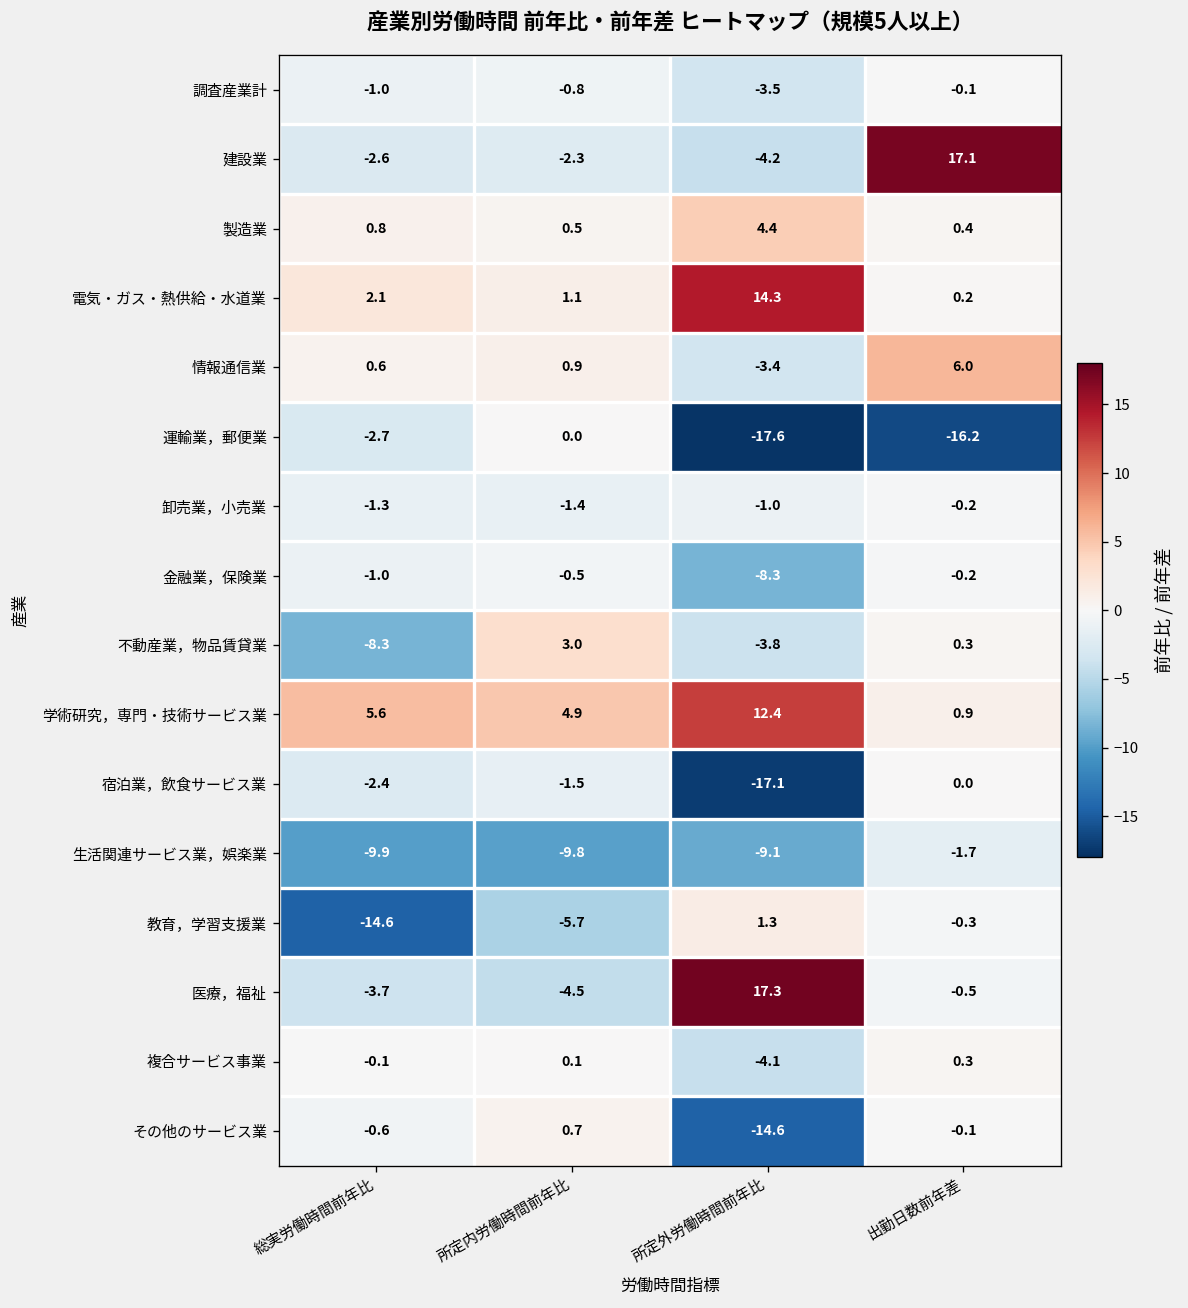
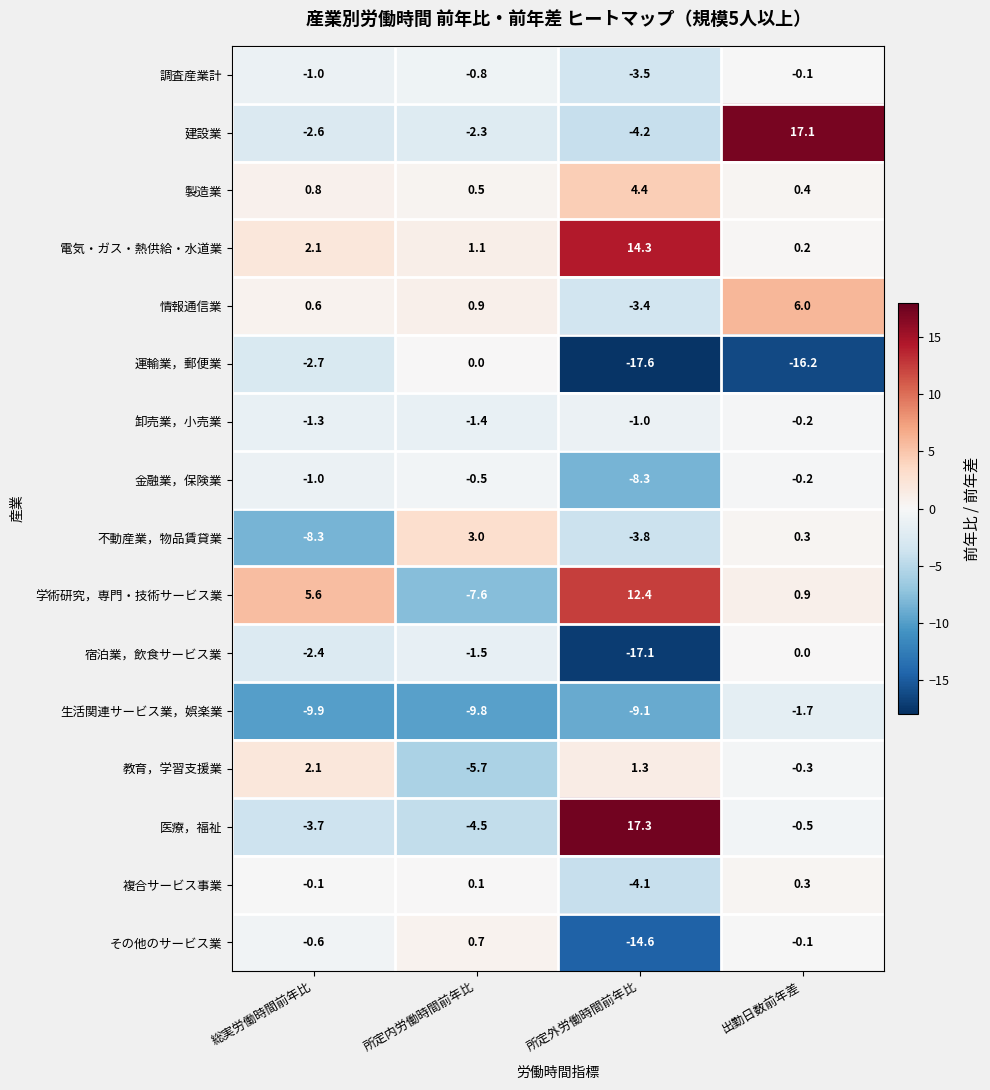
学術研究，専門・技術サービス業, 所定内労働時間前年比: 4.9 -> -7.6
教育，学習支援業, 総実労働時間前年比: -14.6 -> 2.1
